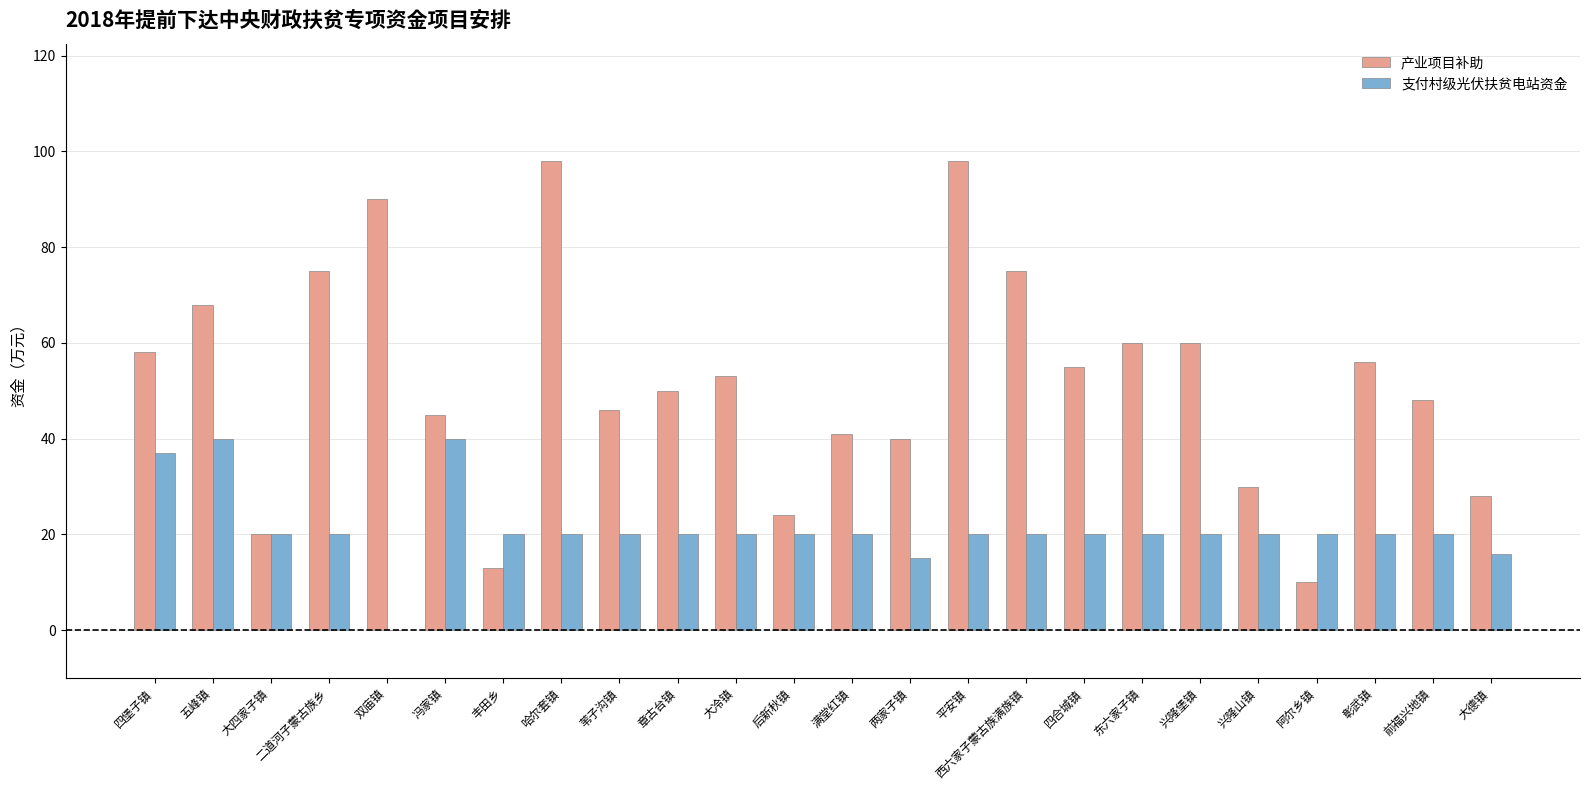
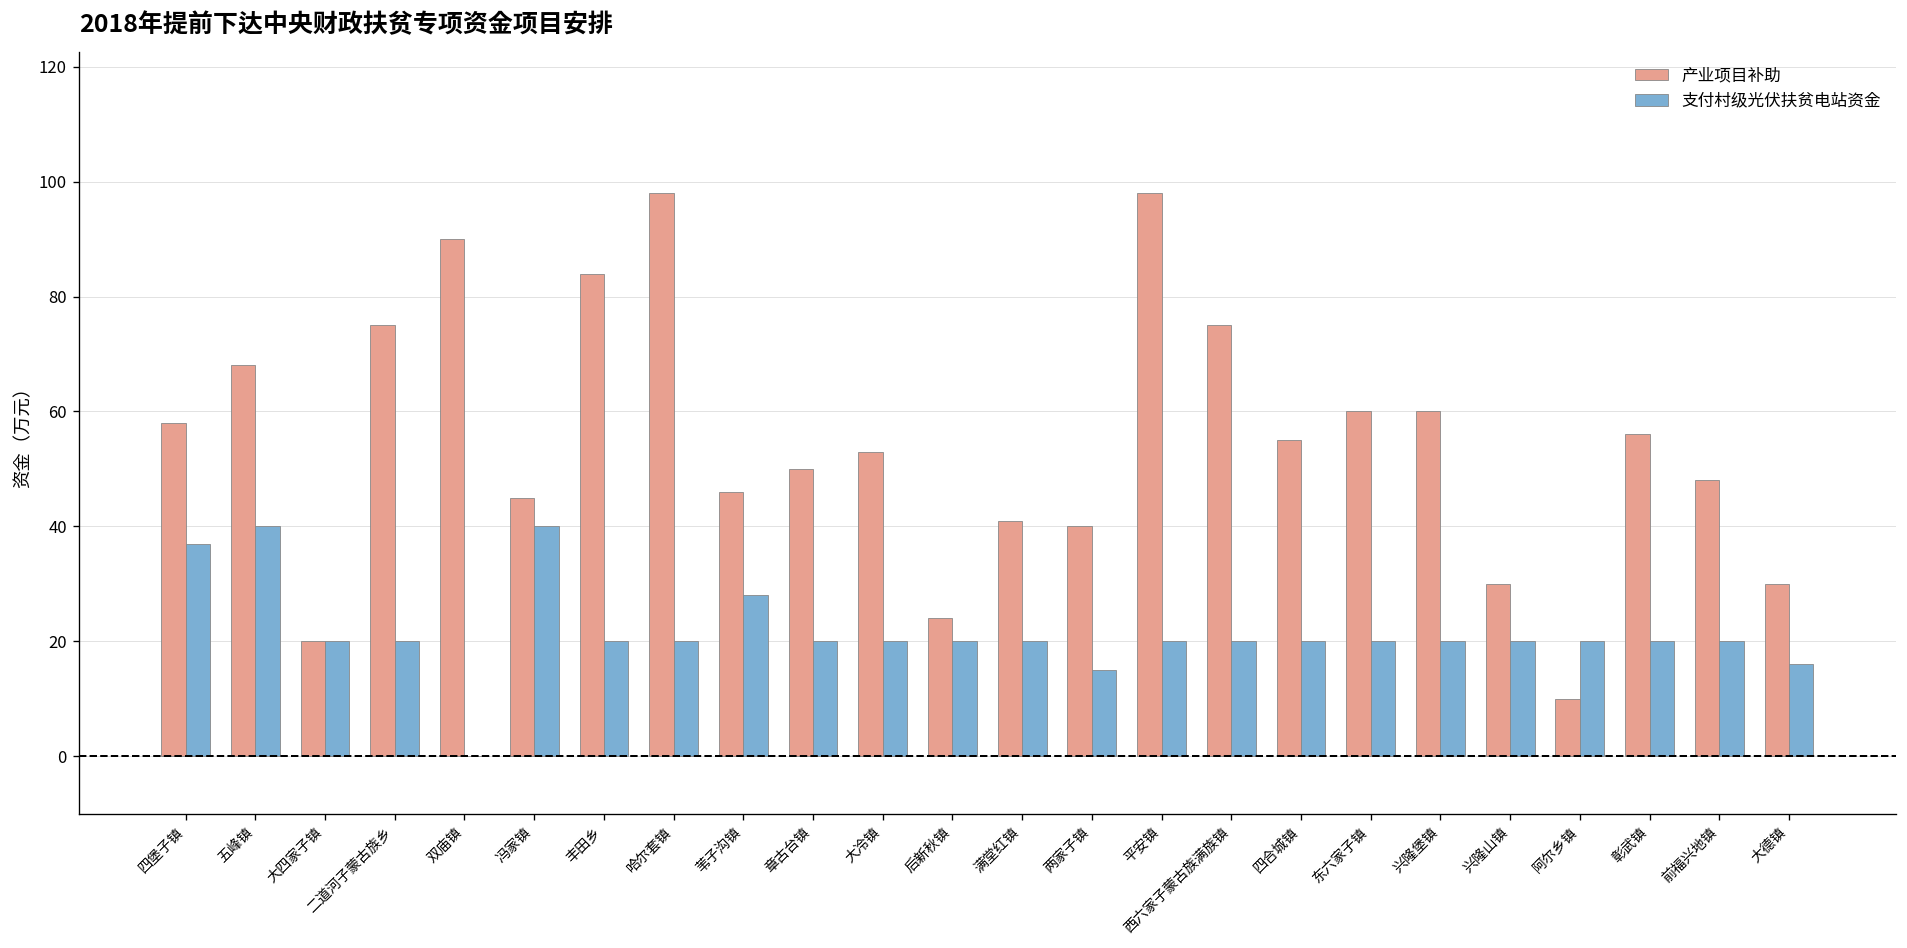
产业项目补助, 丰田乡: 13 -> 84
支付村级光伏扶贫电站资金, 苇子沟镇: 20 -> 28
产业项目补助, 大德镇: 28 -> 30
